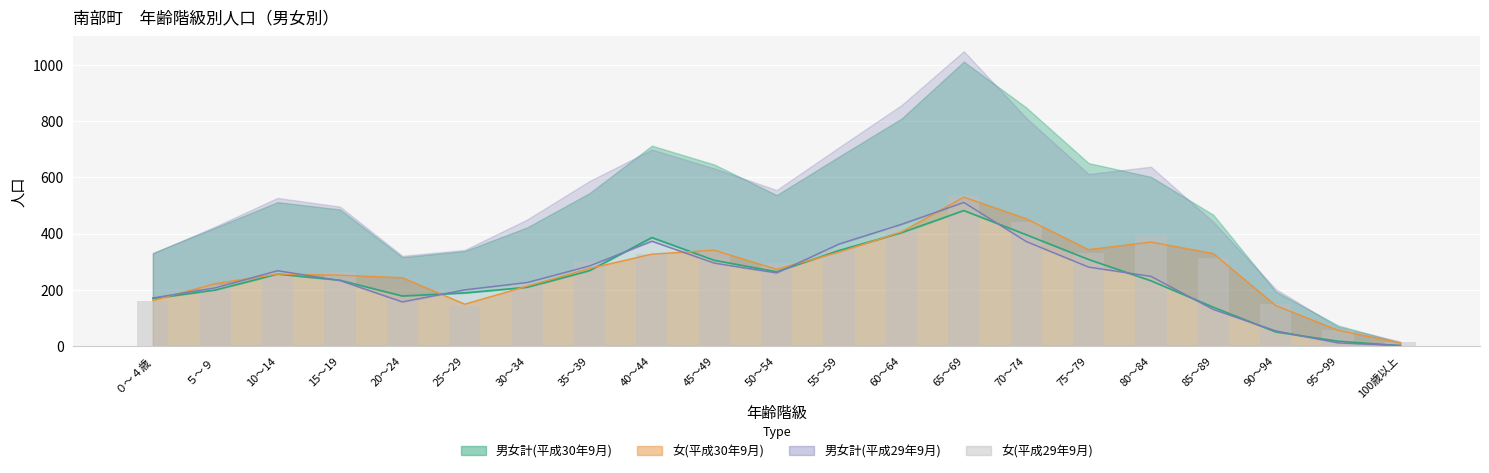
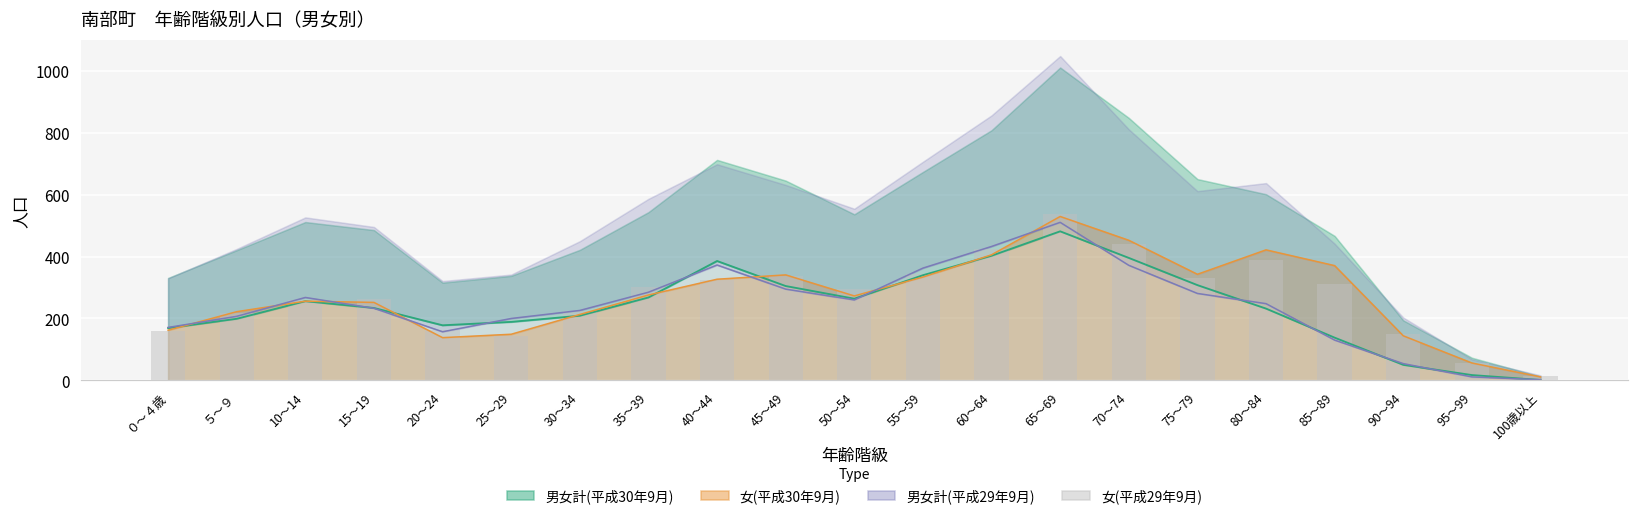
女(平成30年9月), 20～24: 240 -> 140
女(平成30年9月), 80～84: 370 -> 420
女(平成30年9月), 85～89: 330 -> 370
